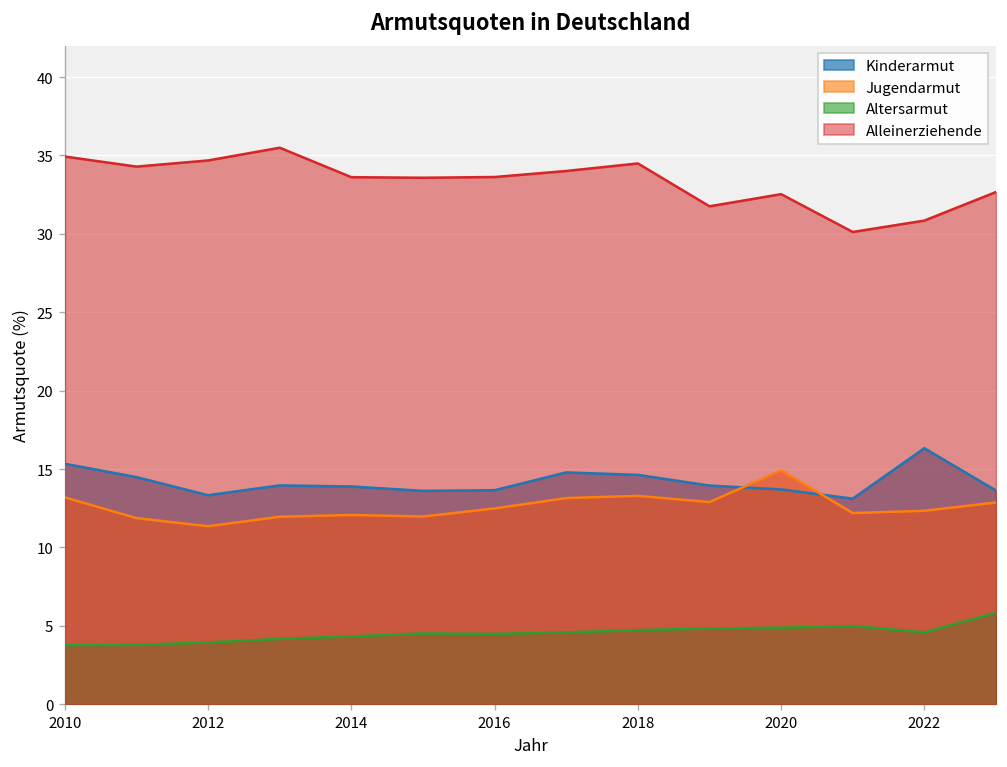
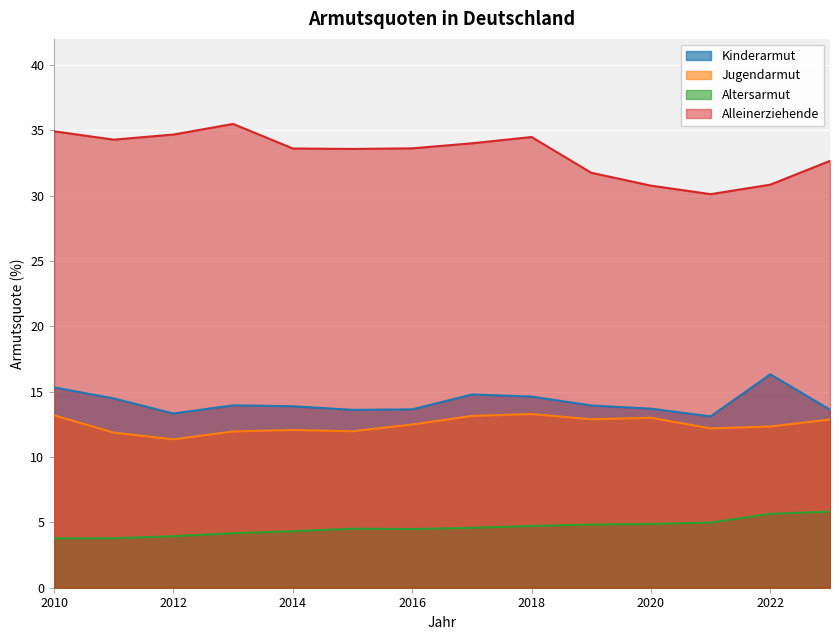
Jugendarmut, 2020: 14.9 -> 13.0
Alleinerziehende, 2020: 32.5 -> 30.8
Altersarmut, 2022: 4.6 -> 5.7
